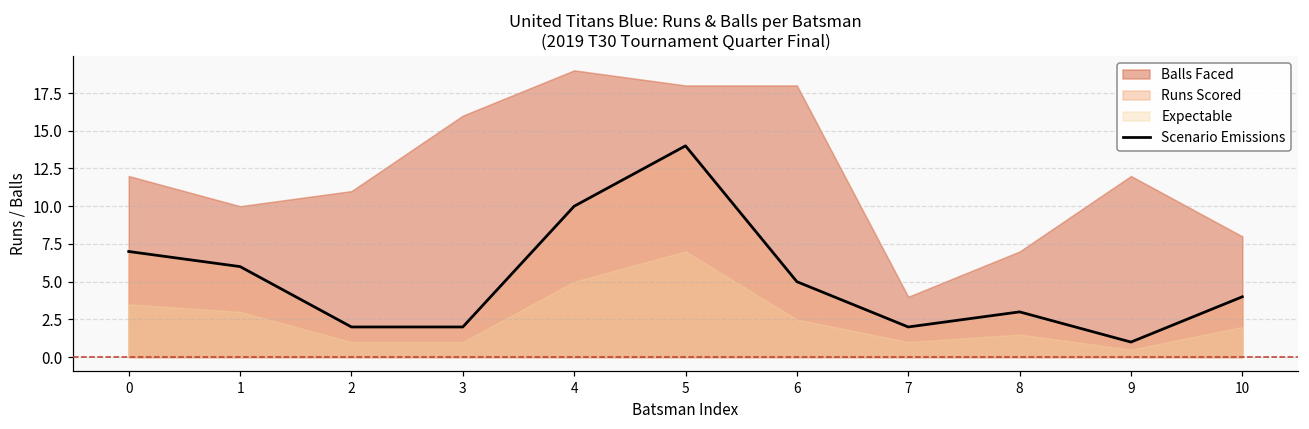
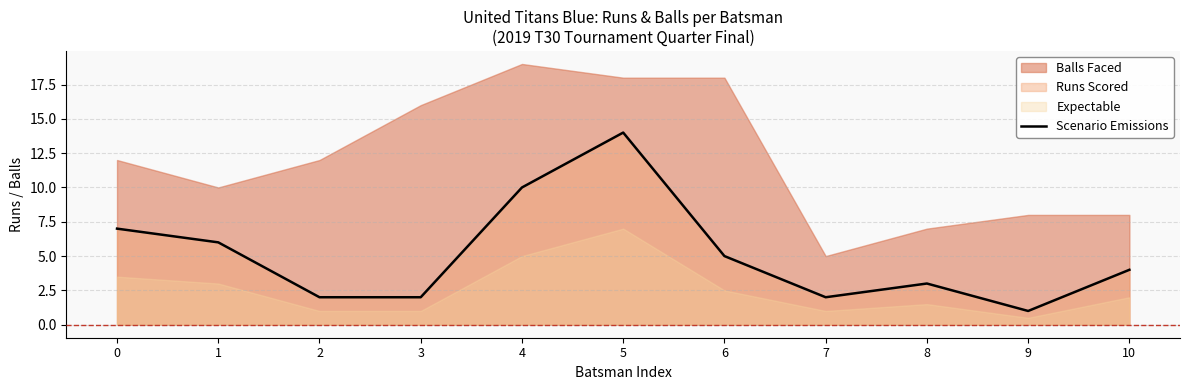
Balls Faced, 2: 11 -> 12
Balls Faced, 7: 4 -> 5
Balls Faced, 9: 12 -> 8
